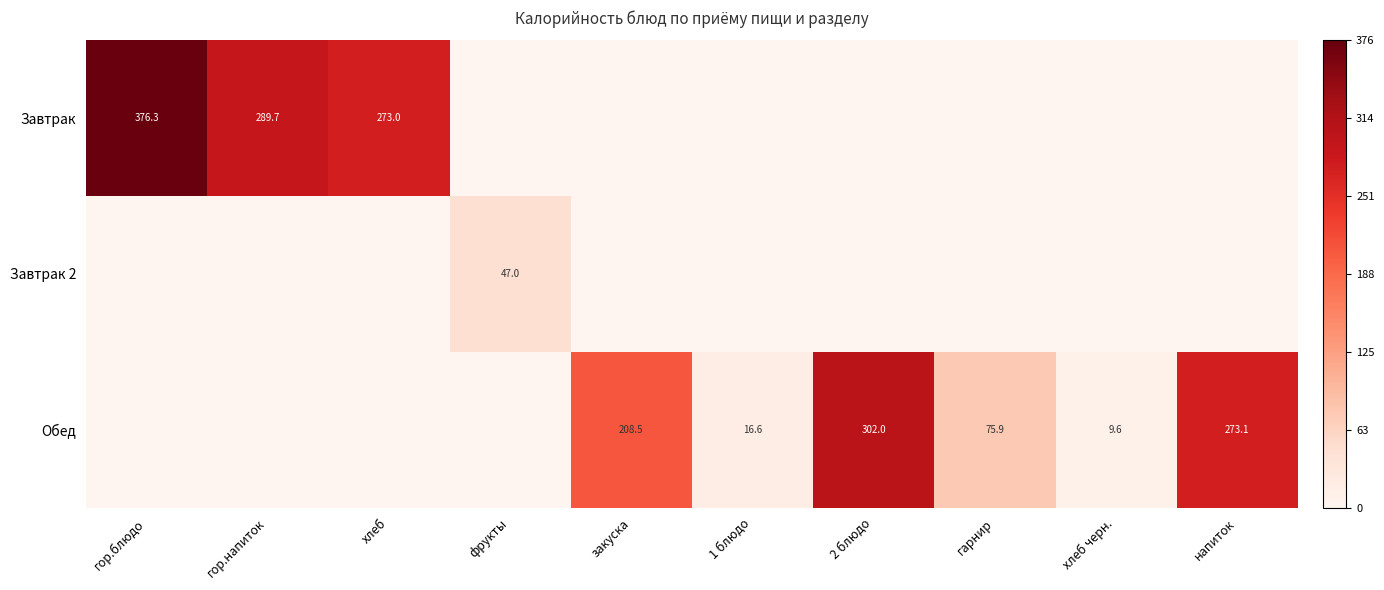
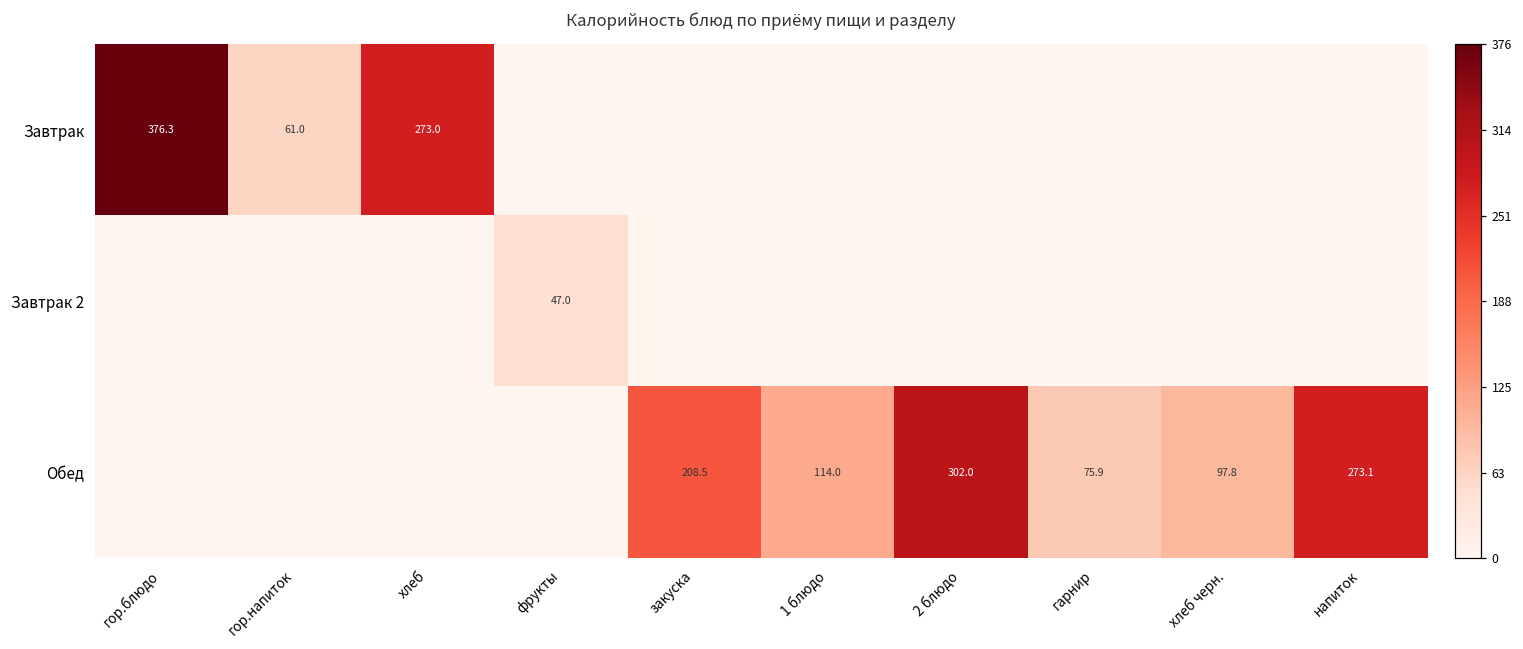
Завтрак, гор.напиток: 289.7 -> 61.0
Обед, 1 блюдо: 16.6 -> 114.0
Обед, хлеб черн.: 9.6 -> 97.8
